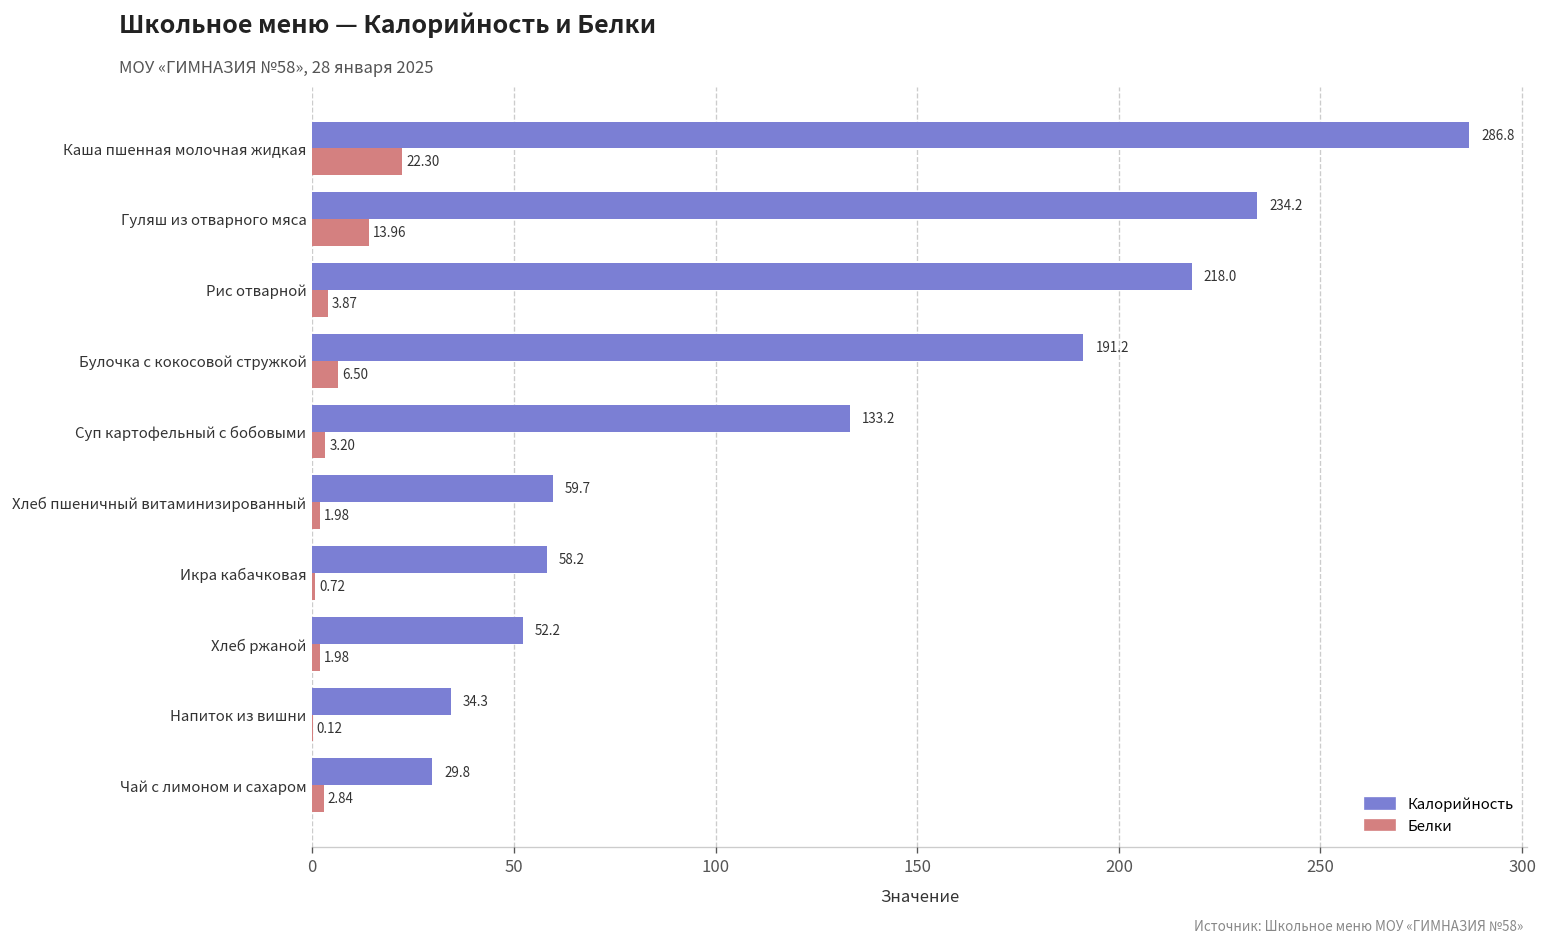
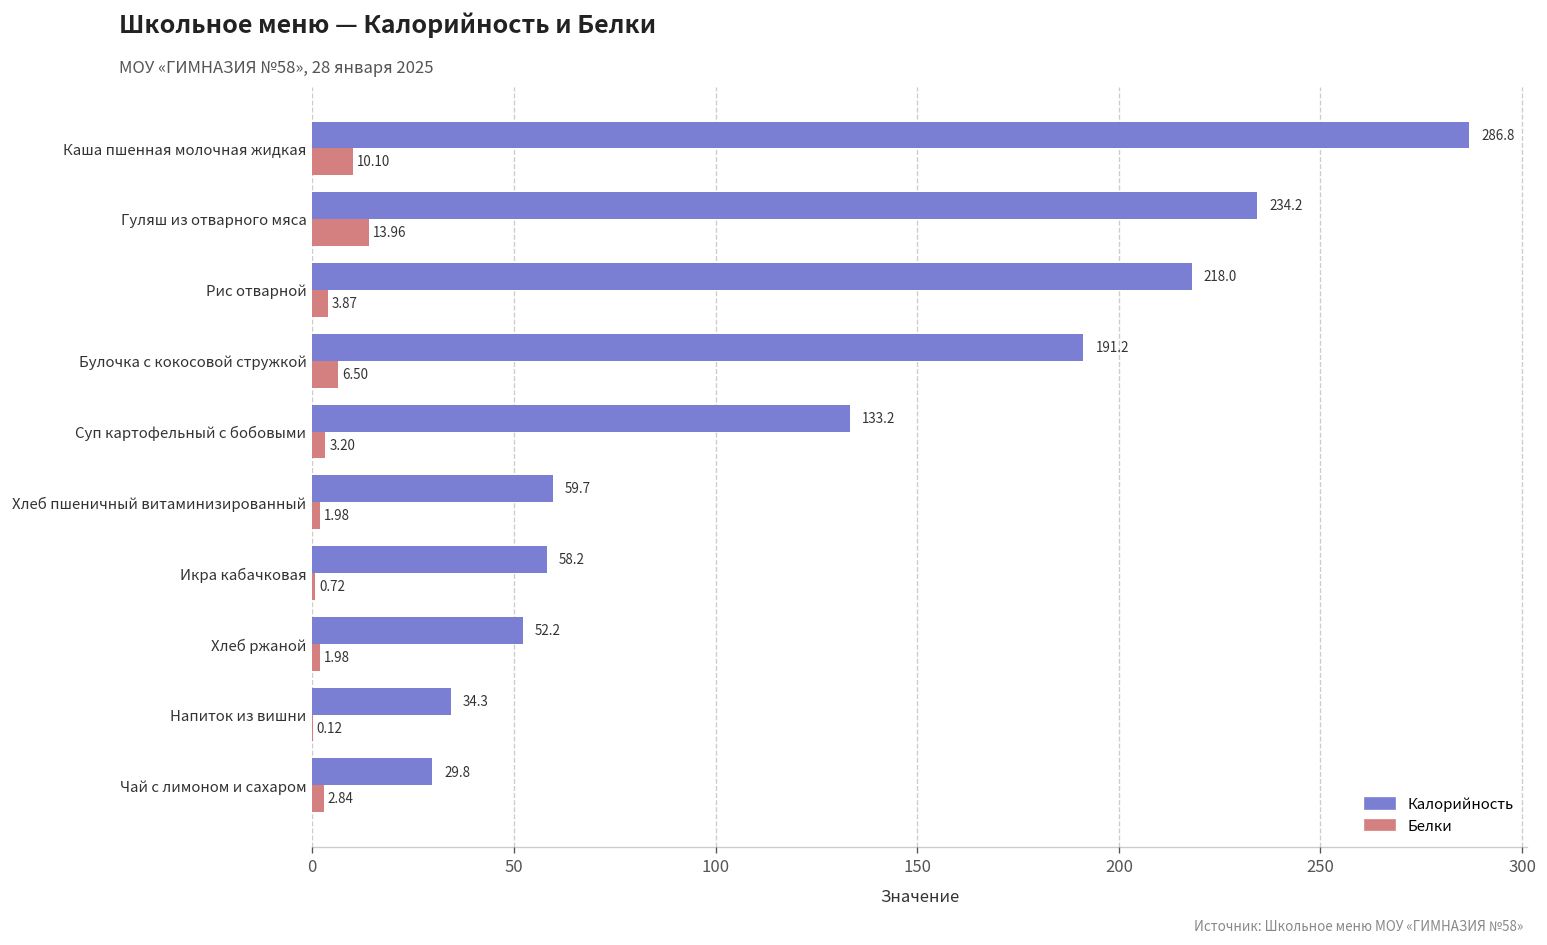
Белки, Каша пшенная молочная жидкая: 22.30 -> 10.10
